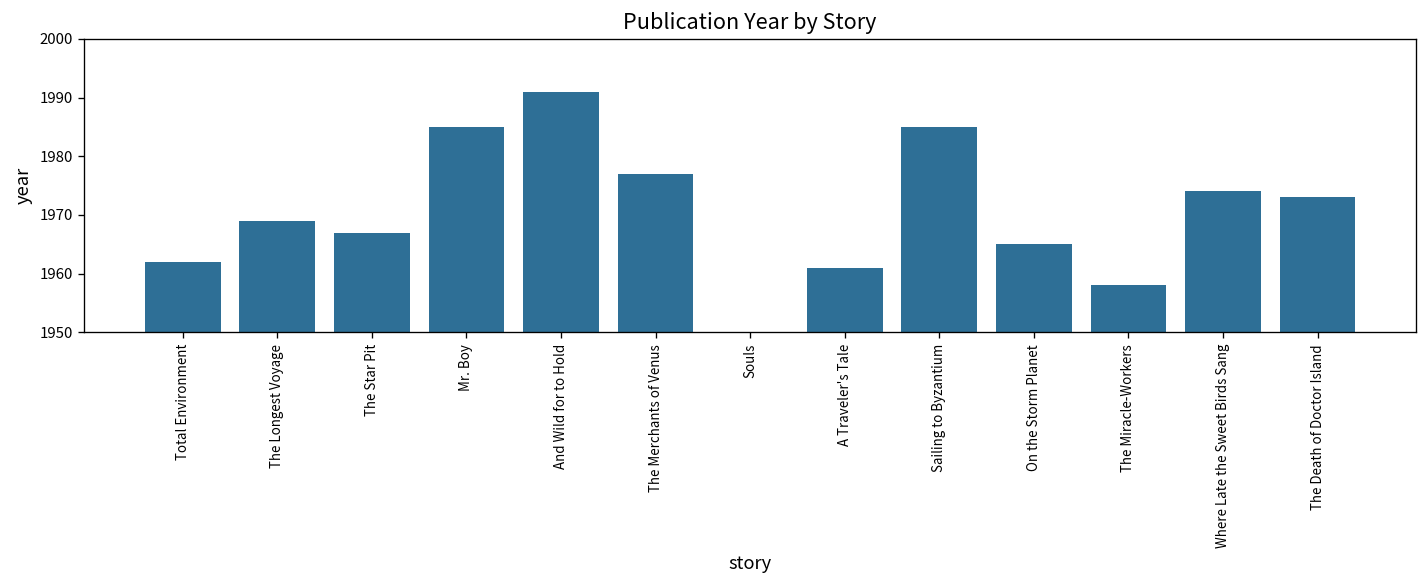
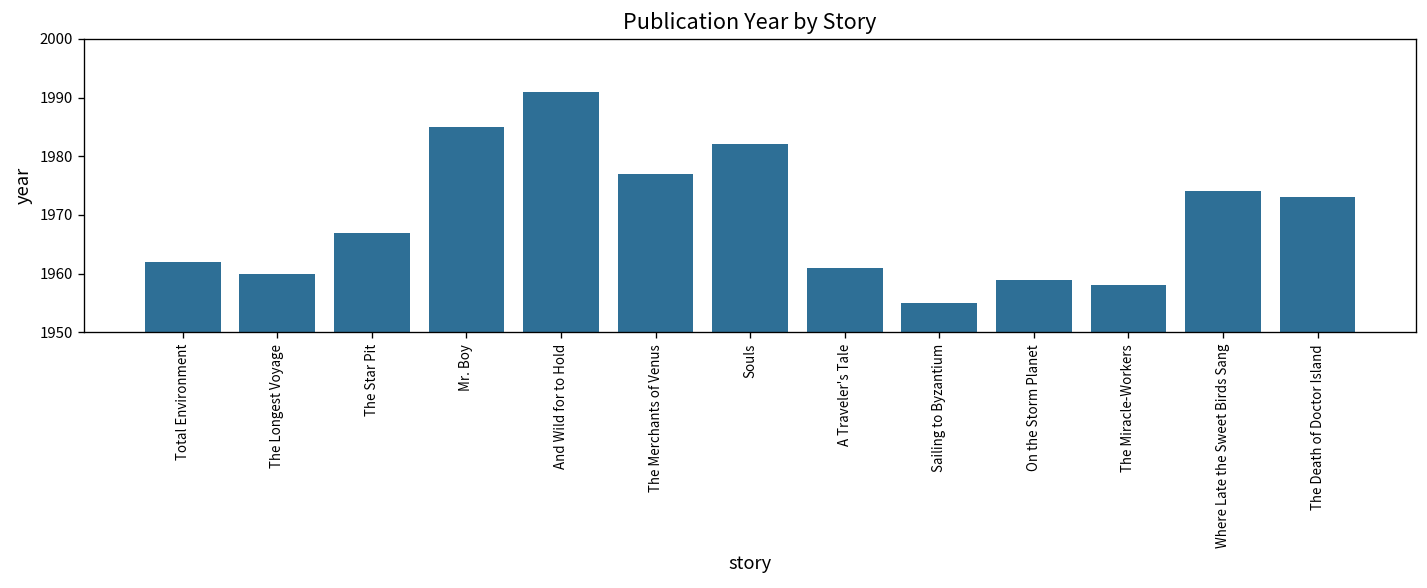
The Longest Voyage: 1969 -> 1960
Souls: 1950 -> 1982
Sailing to Byzantium: 1985 -> 1955
On the Storm Planet: 1965 -> 1959
